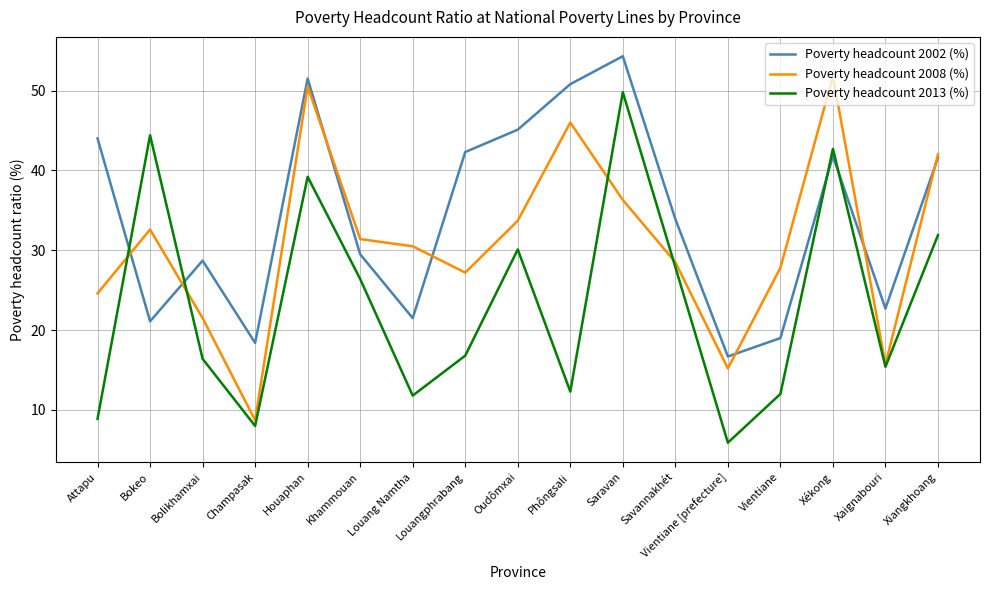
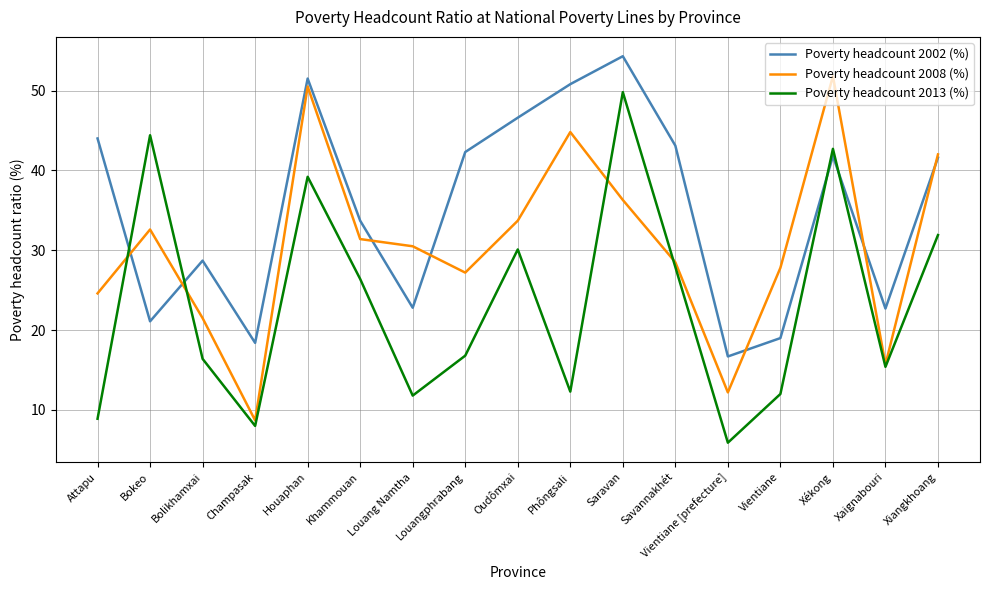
Poverty headcount 2002 (%), Khammouan: 30 -> 34
Poverty headcount 2002 (%), Louang Namtha: 22 -> 23
Poverty headcount 2002 (%), Oudômxai: 45 -> 47
Poverty headcount 2008 (%), Phôngsali: 46 -> 45
Poverty headcount 2002 (%), Savannakhét: 34 -> 43
Poverty headcount 2008 (%), Vientiane [prefecture]: 15 -> 12
